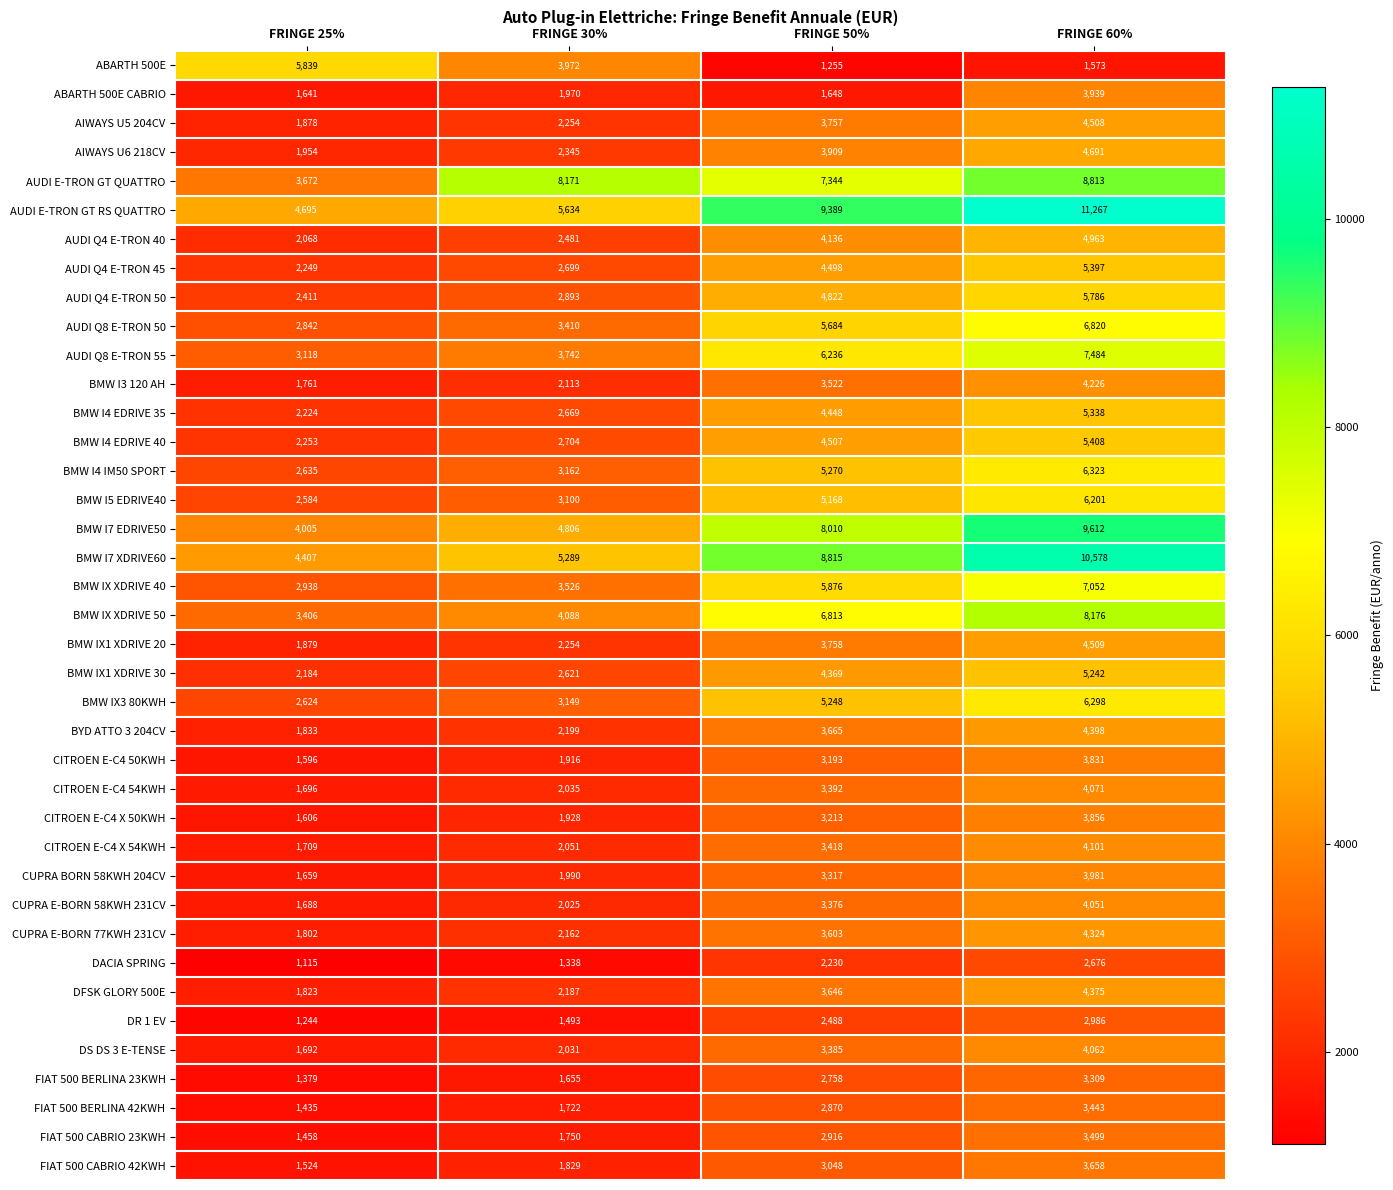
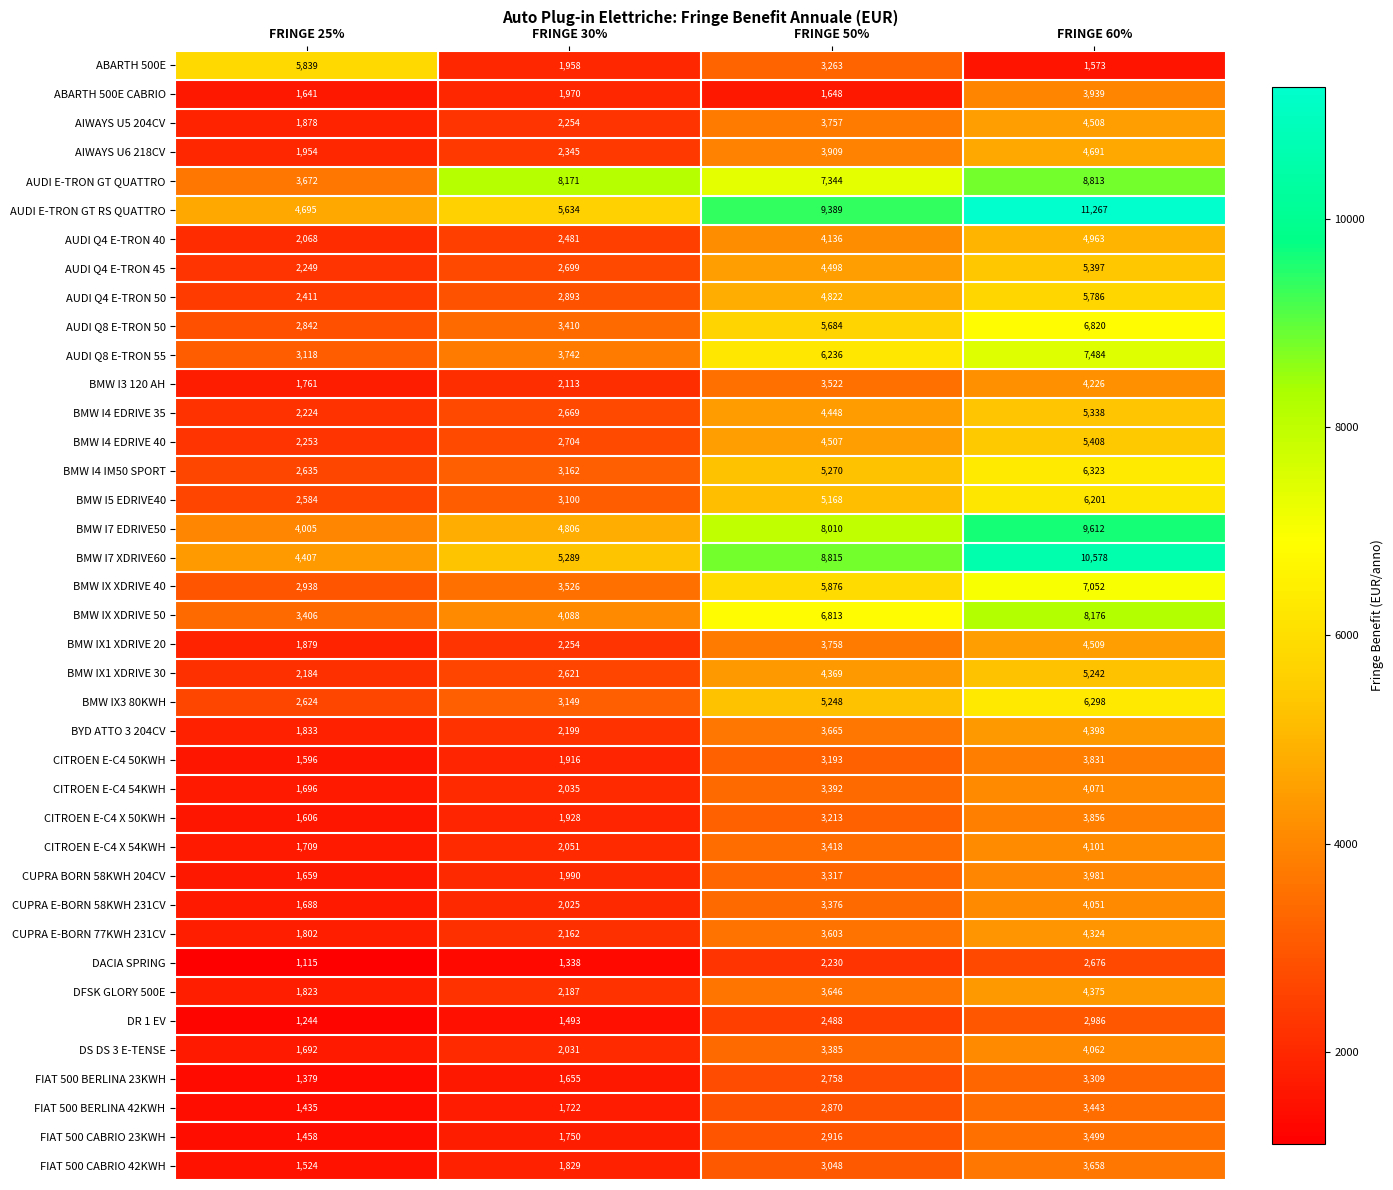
ABARTH 500E, FRINGE 30%: 3,972 -> 1,958
ABARTH 500E, FRINGE 50%: 1,255 -> 3,263
